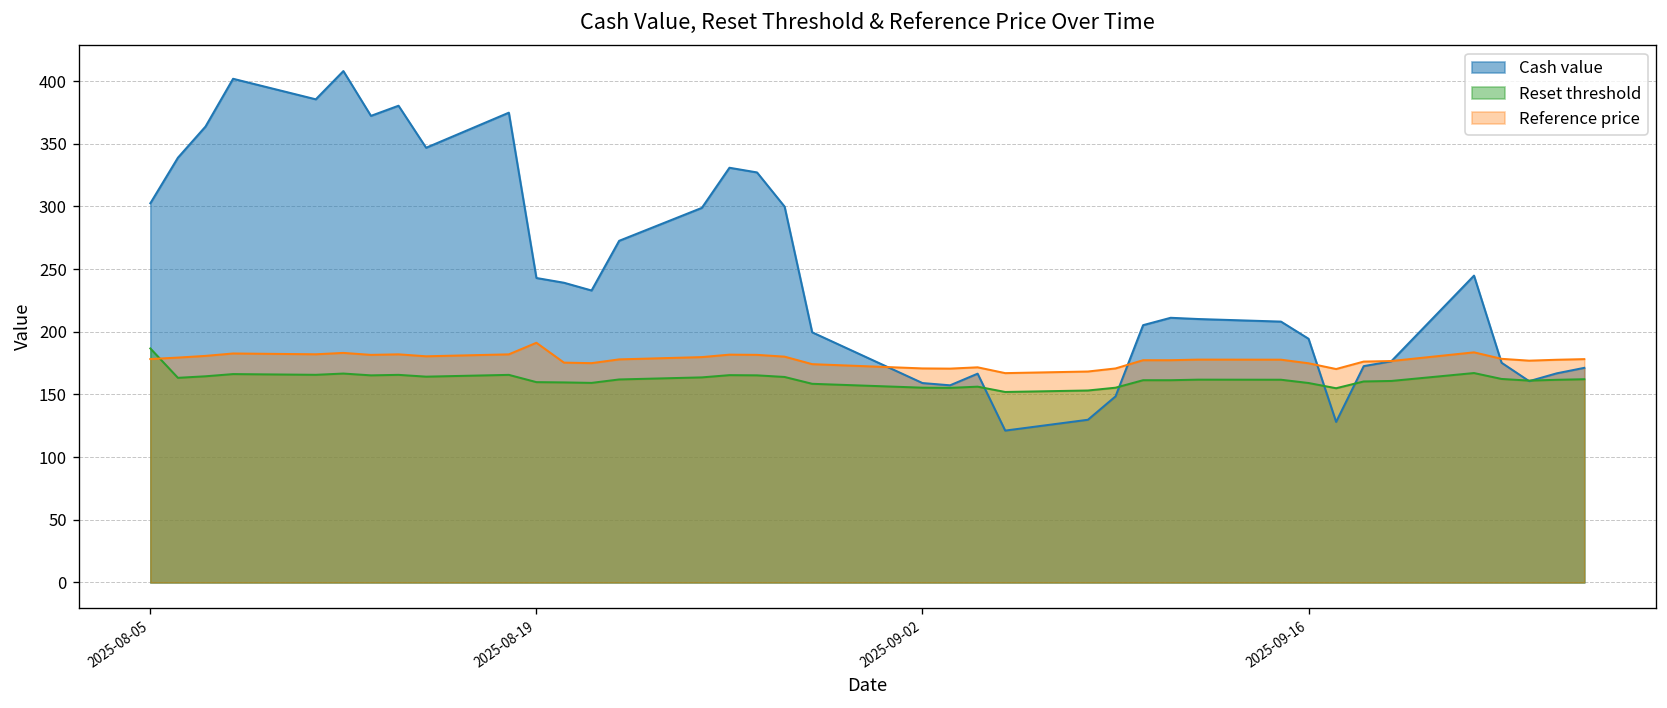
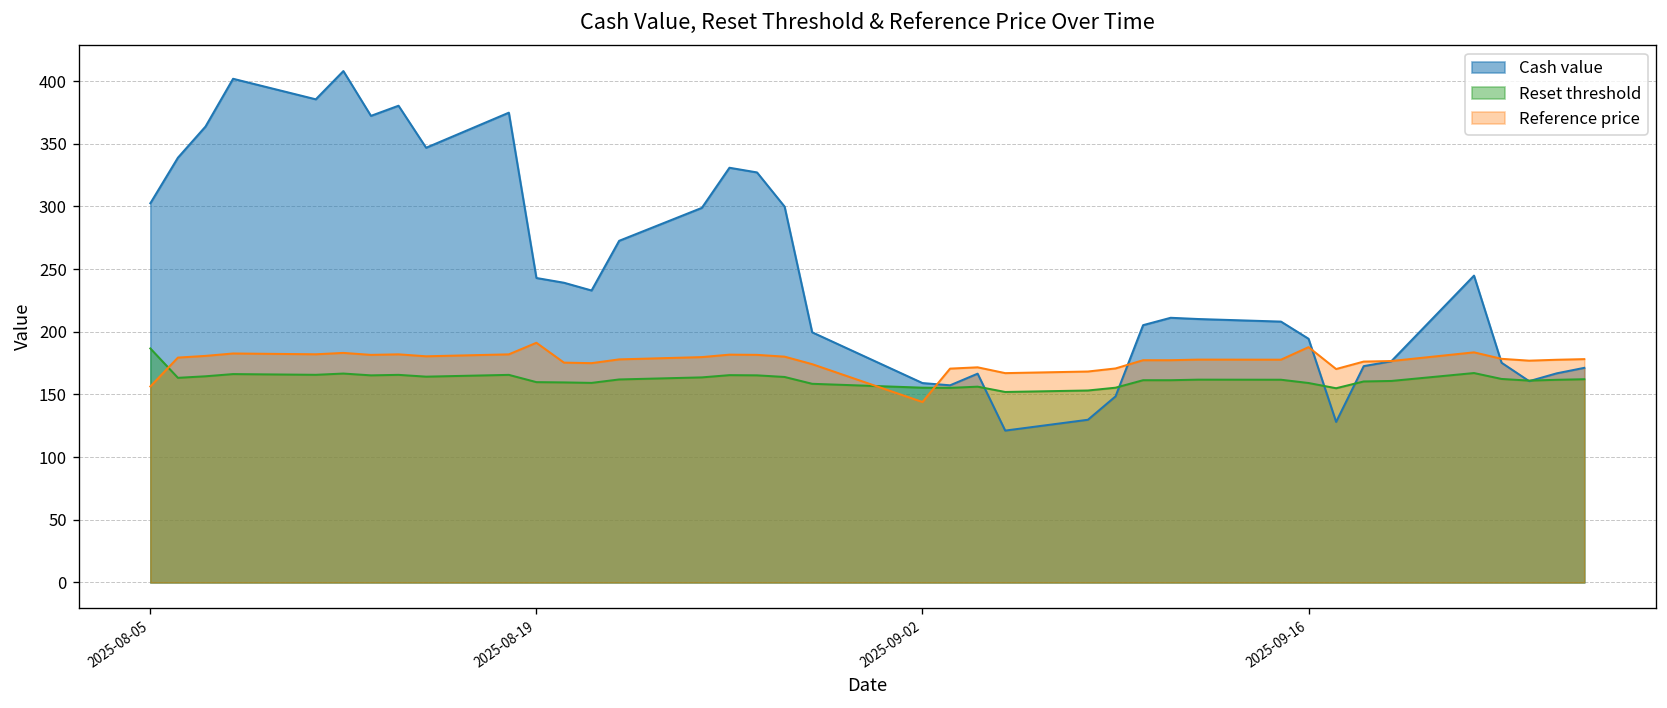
Reference price, 2025-08-05: 178 -> 156
Reference price, 2025-09-02: 171 -> 144
Reference price, 2025-09-16: 175 -> 188
